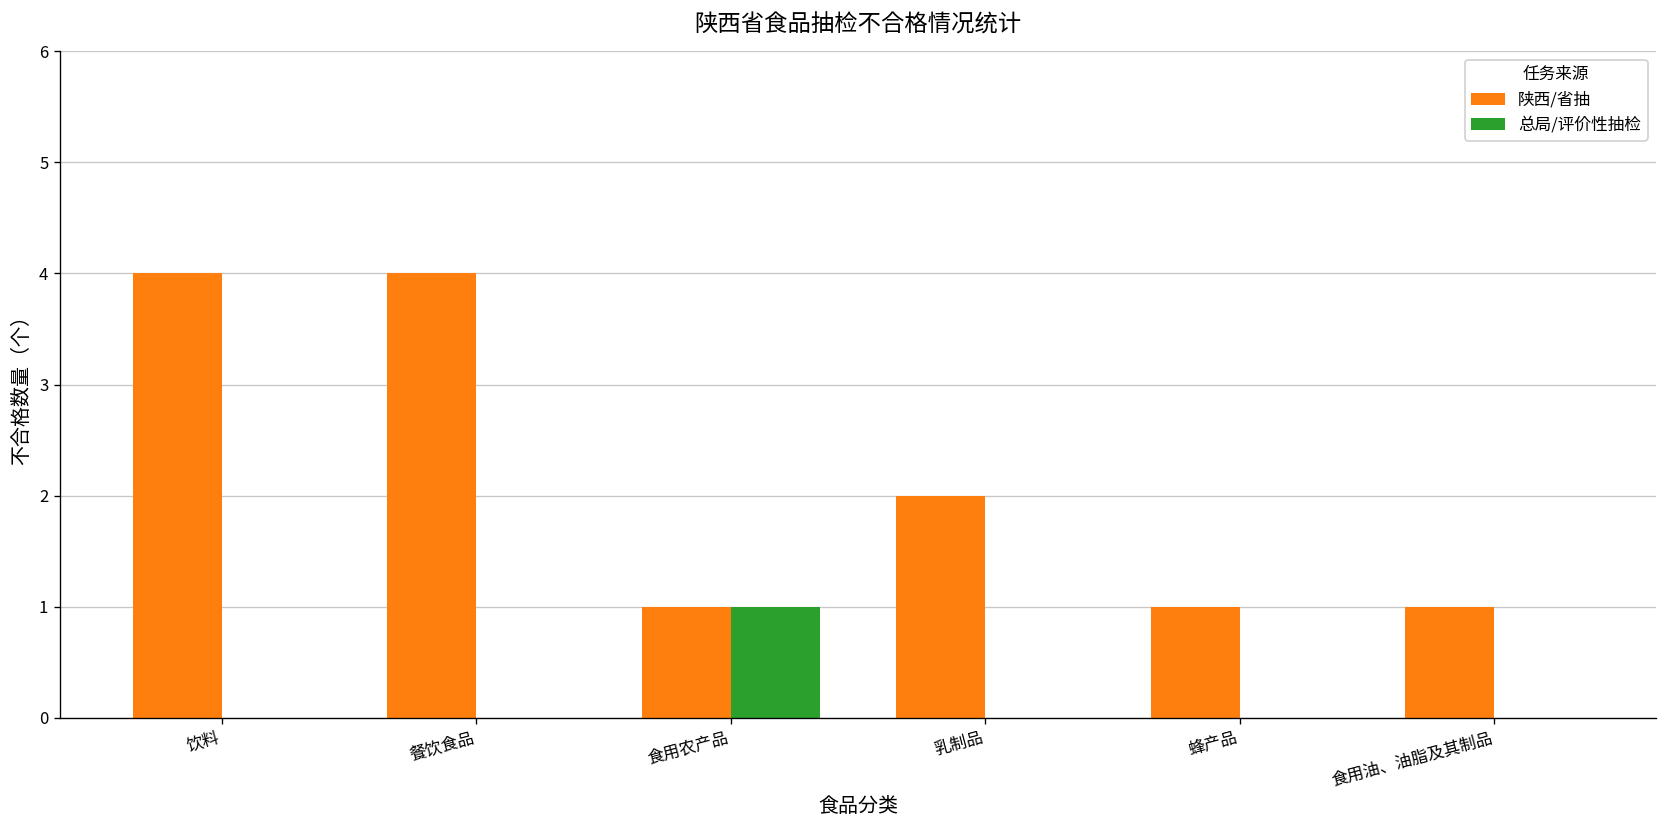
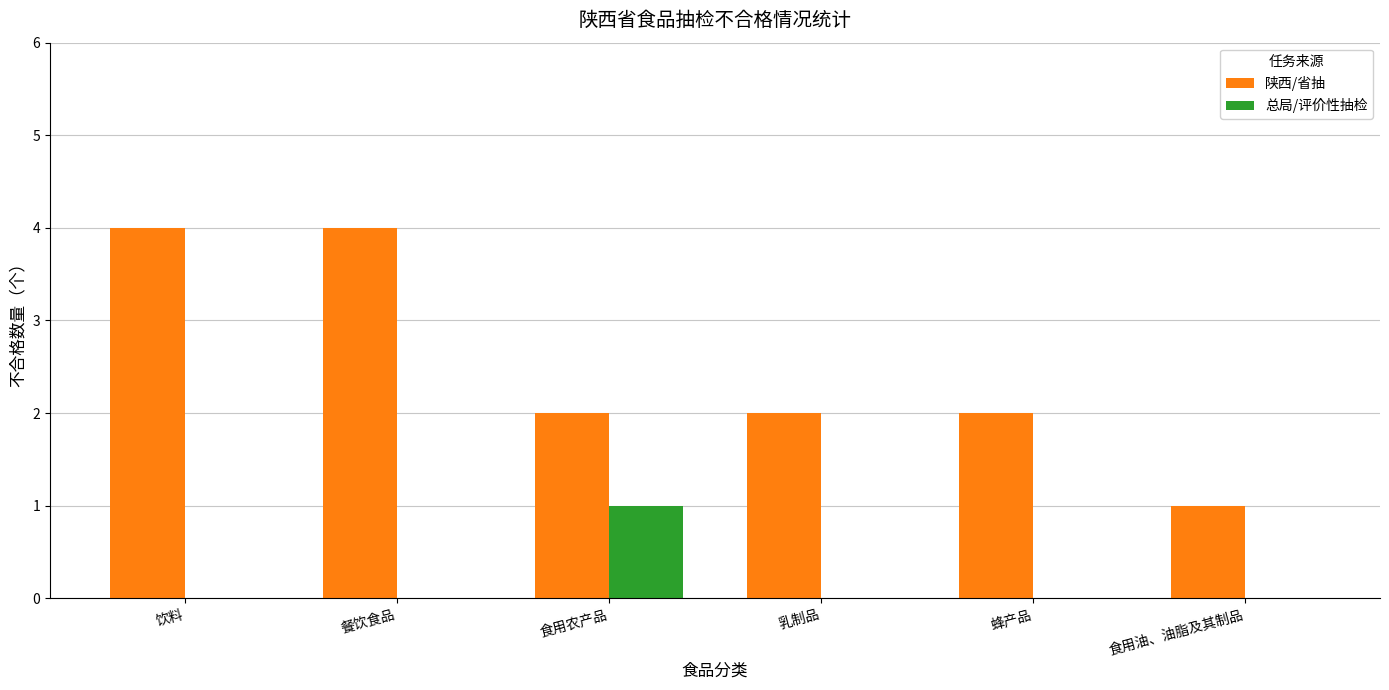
陕西/省抽, 食用农产品: 1 -> 2
陕西/省抽, 蜂产品: 1 -> 2
